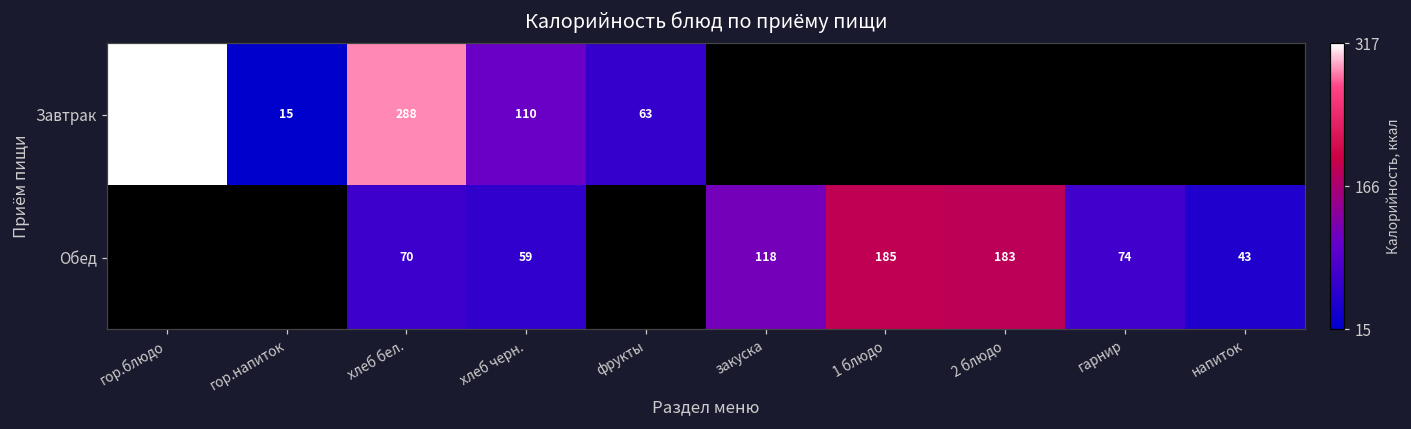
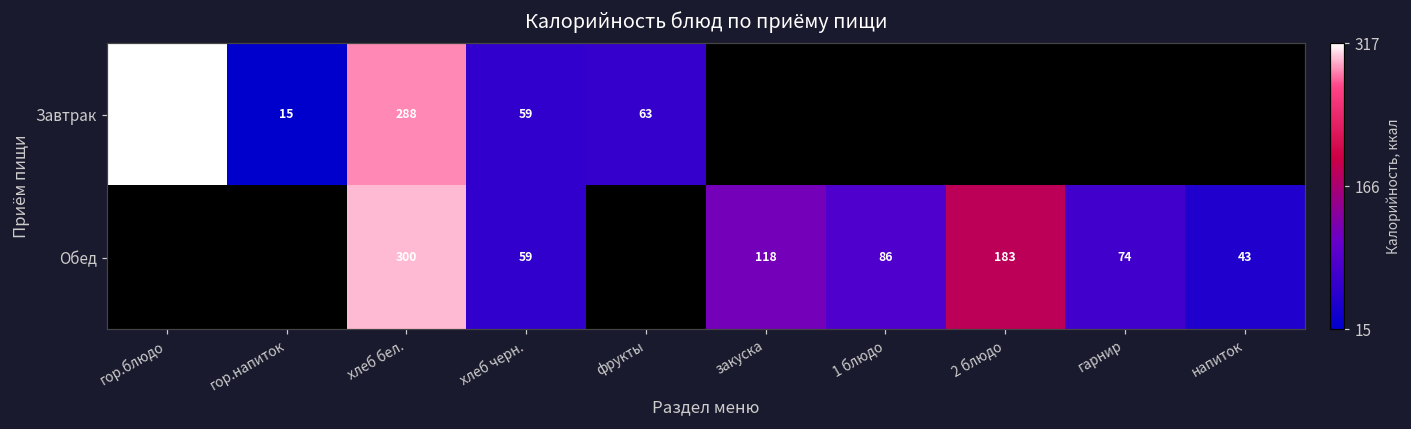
Завтрак, хлеб черн.: 110 -> 59
Обед, хлеб бел.: 70 -> 300
Обед, 1 блюдо: 185 -> 86
